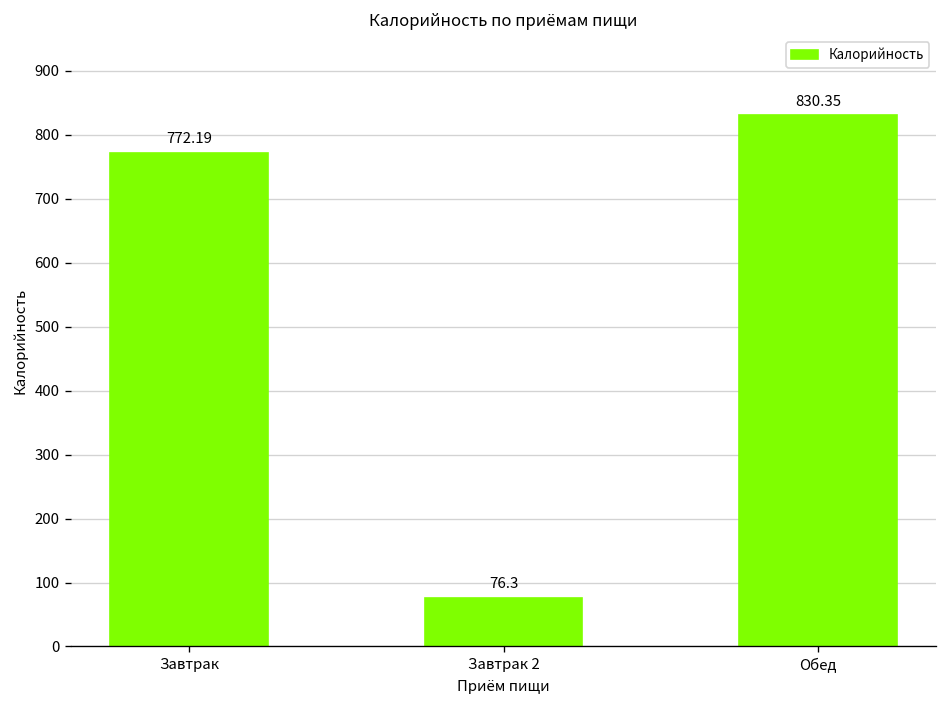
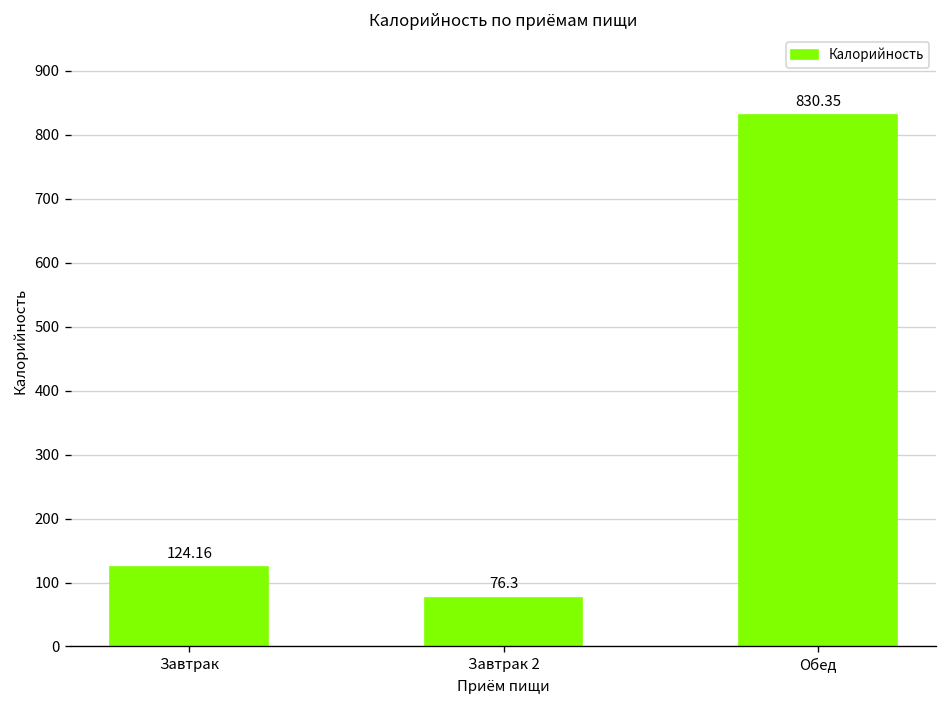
Завтрак: 772.19 -> 124.16
